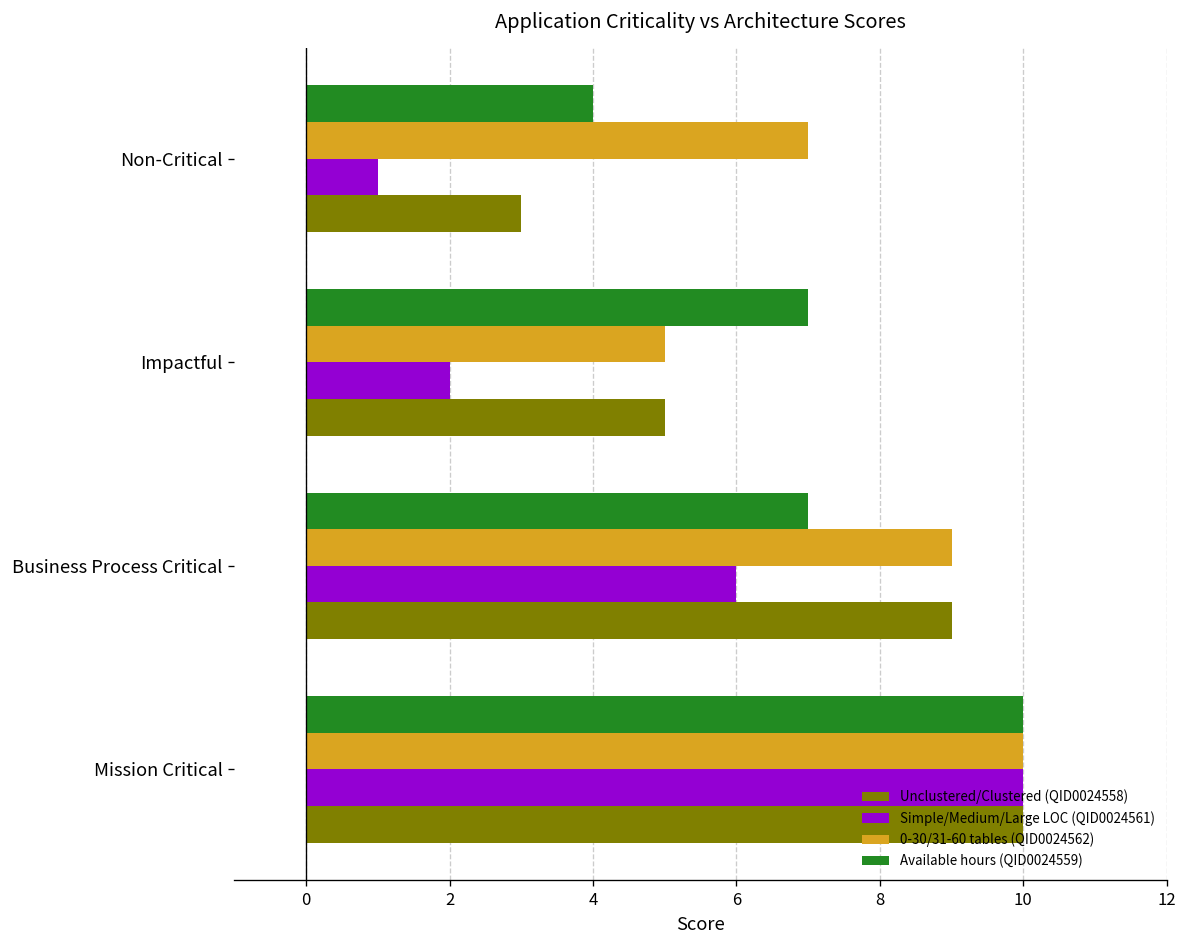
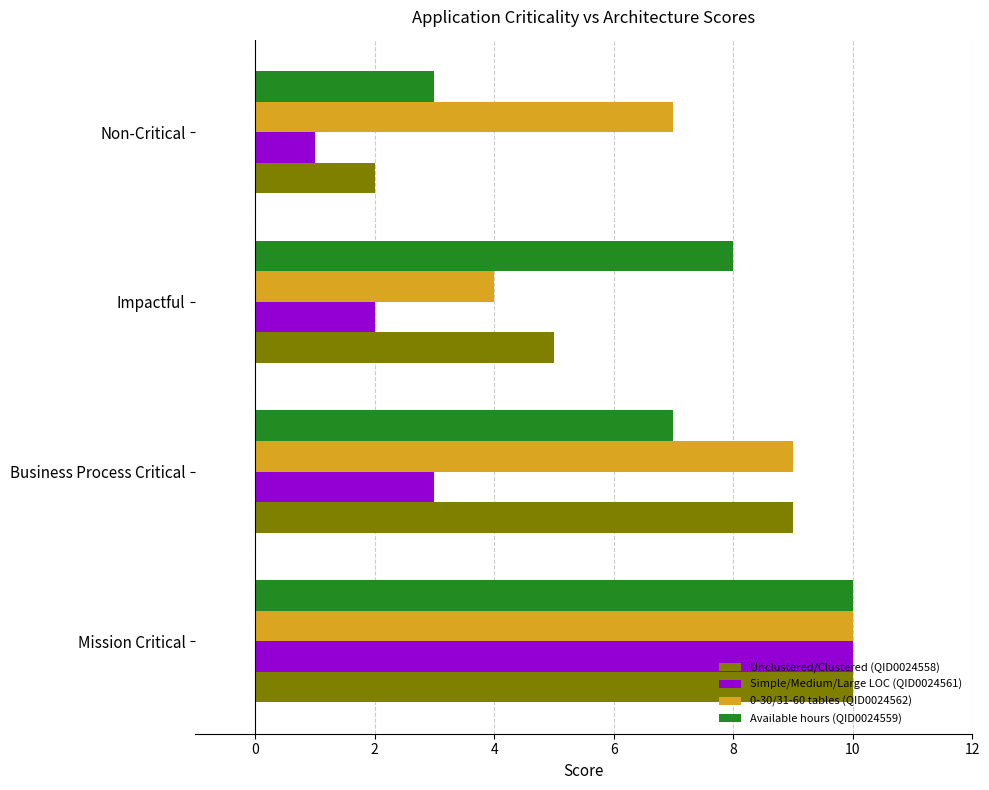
Available hours (QID0024559), Non-Critical: 4 -> 3
Unclustered/Clustered (QID0024558), Non-Critical: 3 -> 2
Available hours (QID0024559), Impactful: 7 -> 8
0-30/31-60 tables (QID0024562), Impactful: 5 -> 4
Simple/Medium/Large LOC (QID0024561), Business Process Critical: 6 -> 3
